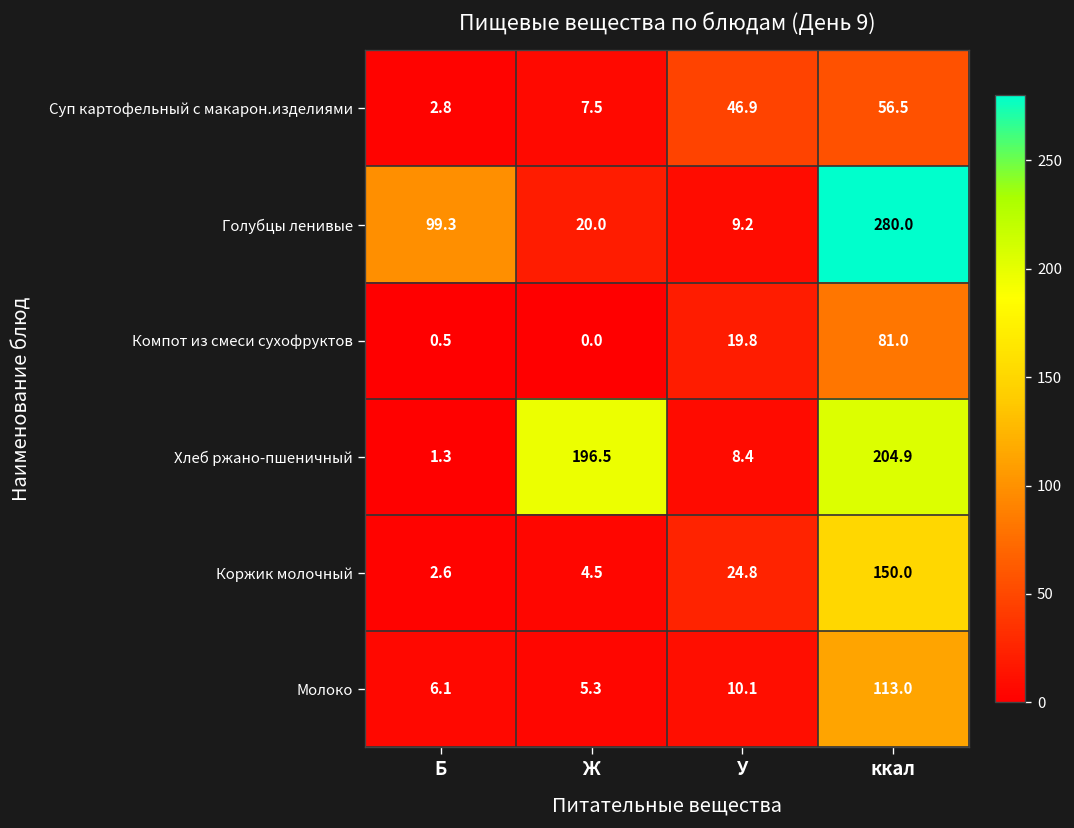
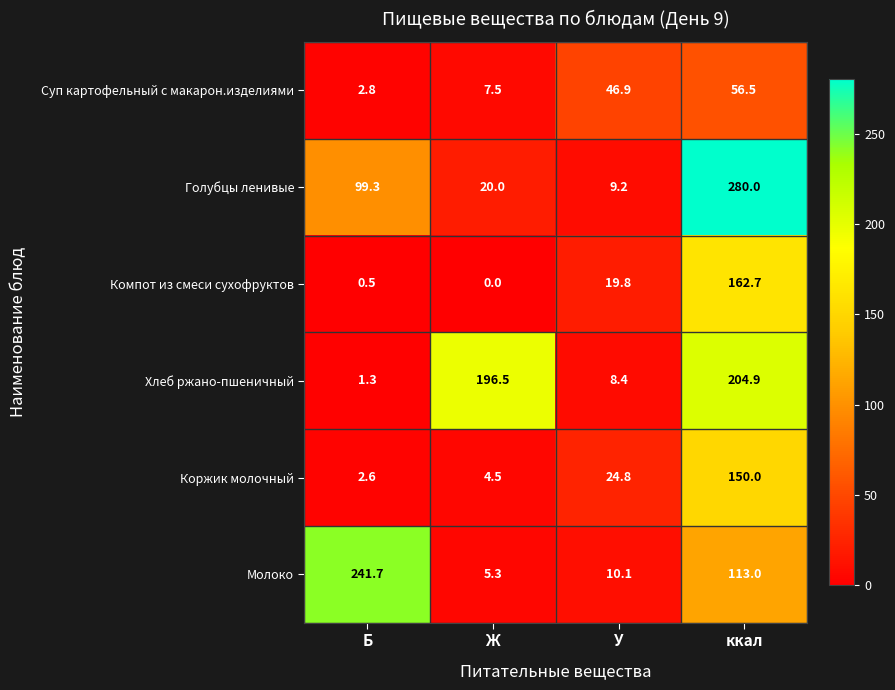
Компот из смеси сухофруктов, ккал: 81.0 -> 162.7
Молоко, Б: 6.1 -> 241.7
